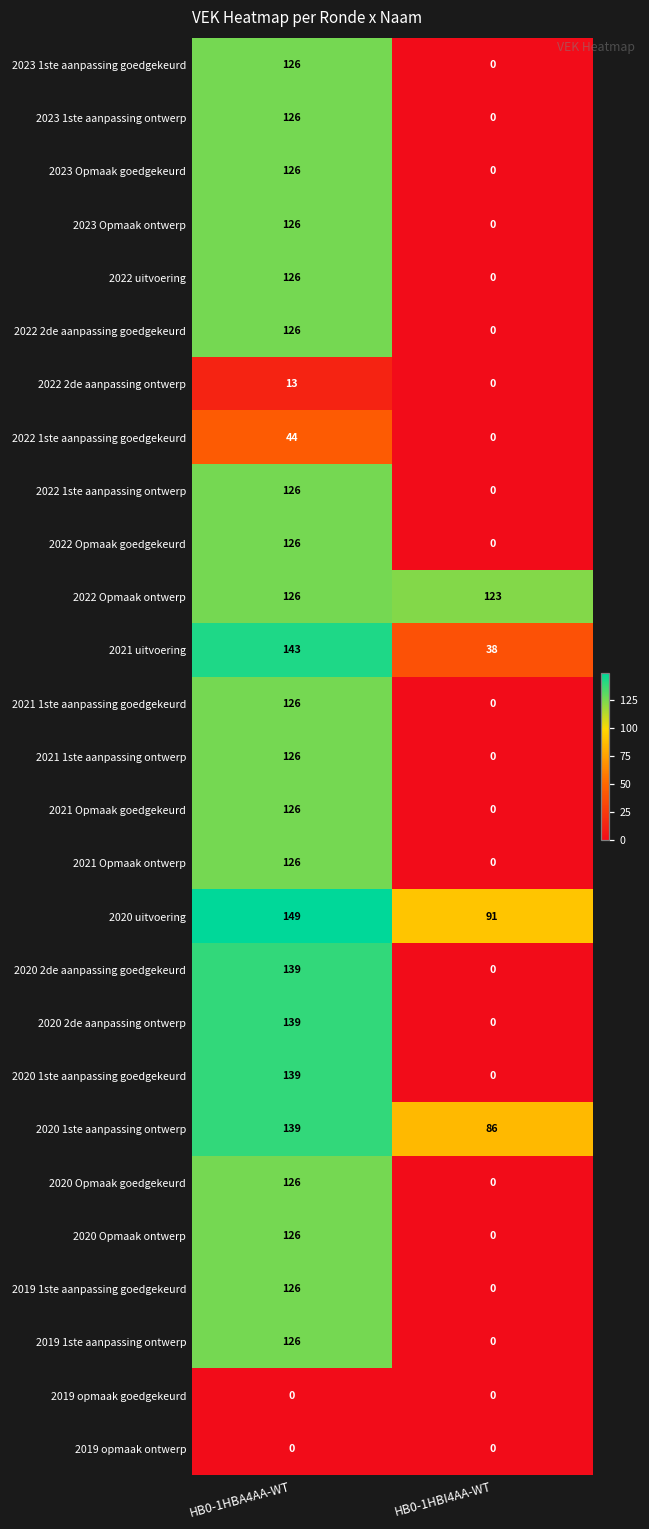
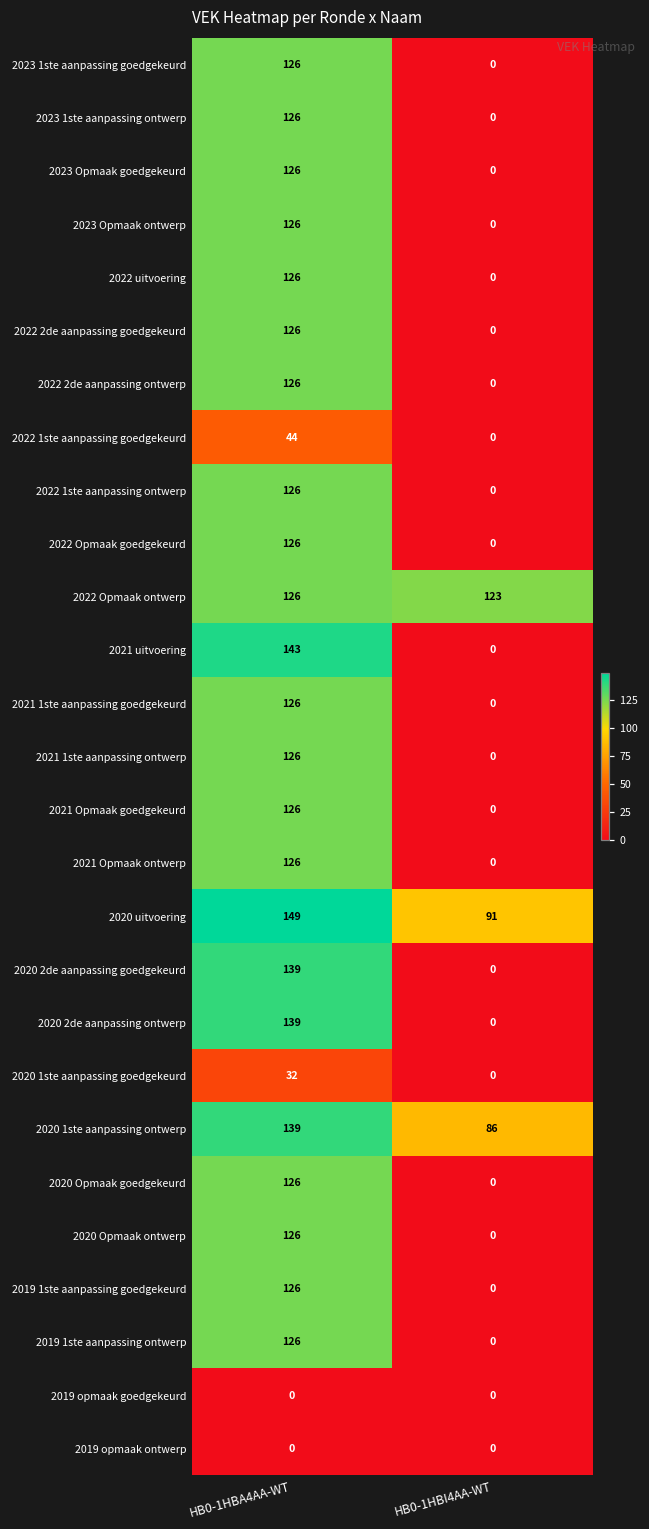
2022 2de aanpassing ontwerp, HB0-1HBA4AA-WT: 13 -> 126
2021 uitvoering, HB0-1HBI4AA-WT: 38 -> 0
2020 1ste aanpassing goedgekeurd, HB0-1HBA4AA-WT: 139 -> 32
